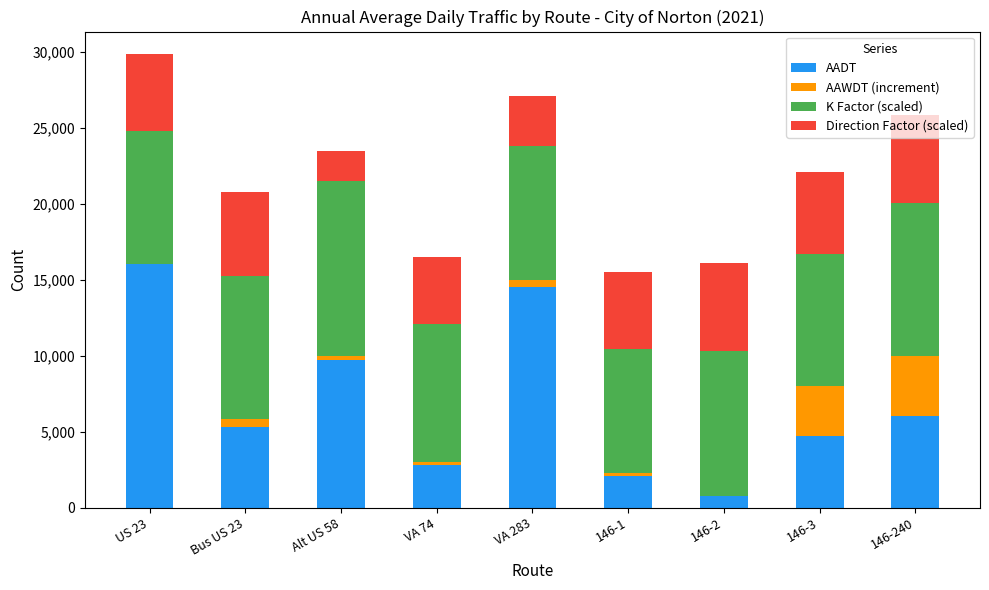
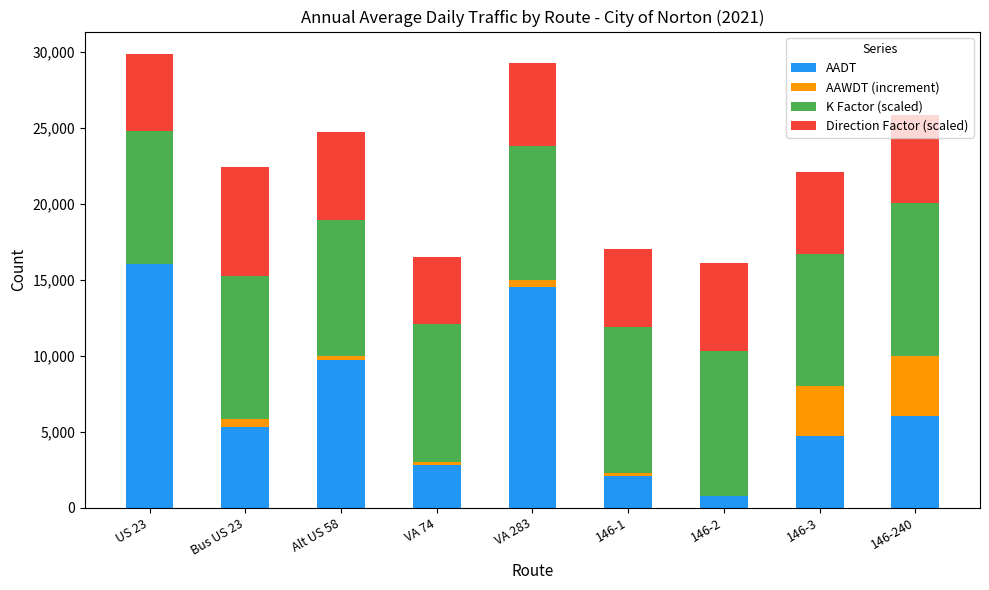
Direction Factor (scaled), Bus US 23: 5,500 -> 7,100
K Factor (scaled), Alt US 58: 11,500 -> 8,900
Direction Factor (scaled), Alt US 58: 1,900 -> 5,800
Direction Factor (scaled), VA 283: 3,300 -> 5,400
K Factor (scaled), 146-1: 8,100 -> 9,600
